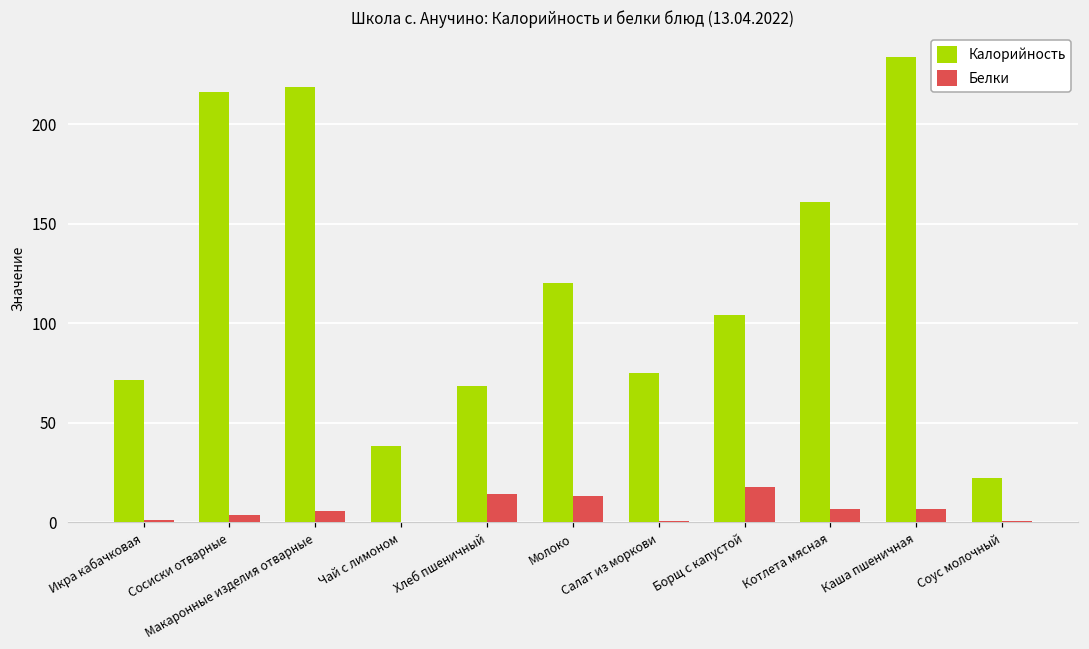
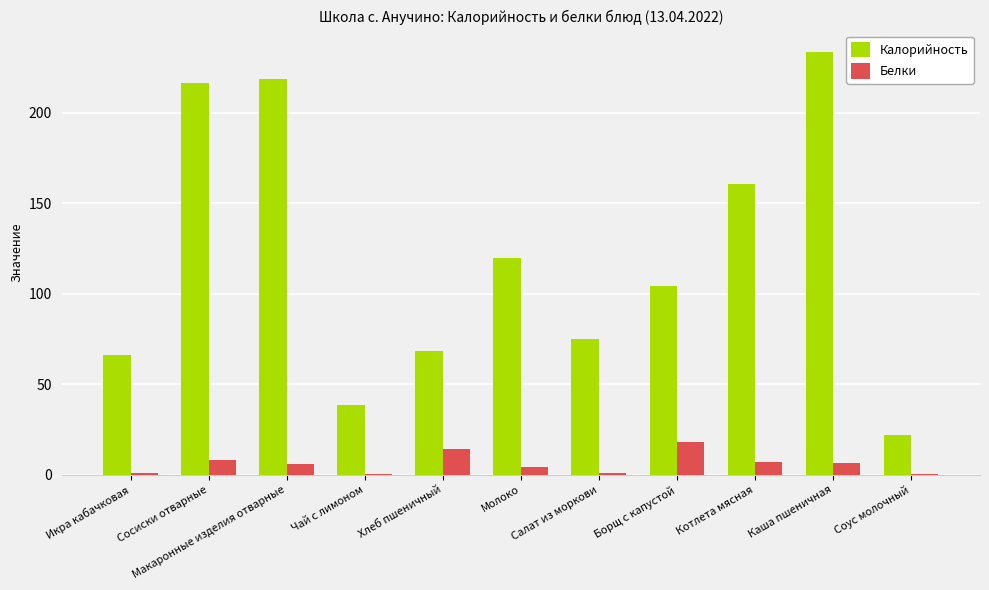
Калорийность, Икра кабачковая: 71 -> 66
Белки, Сосиски отварные: 4 -> 8
Белки, Молоко: 13 -> 4
